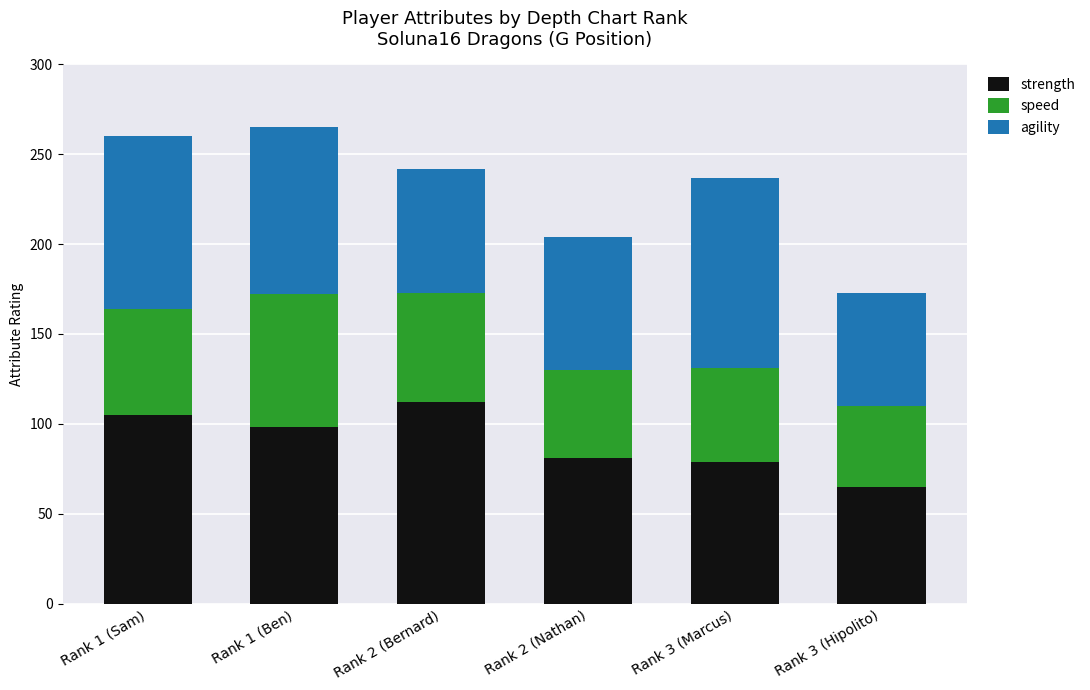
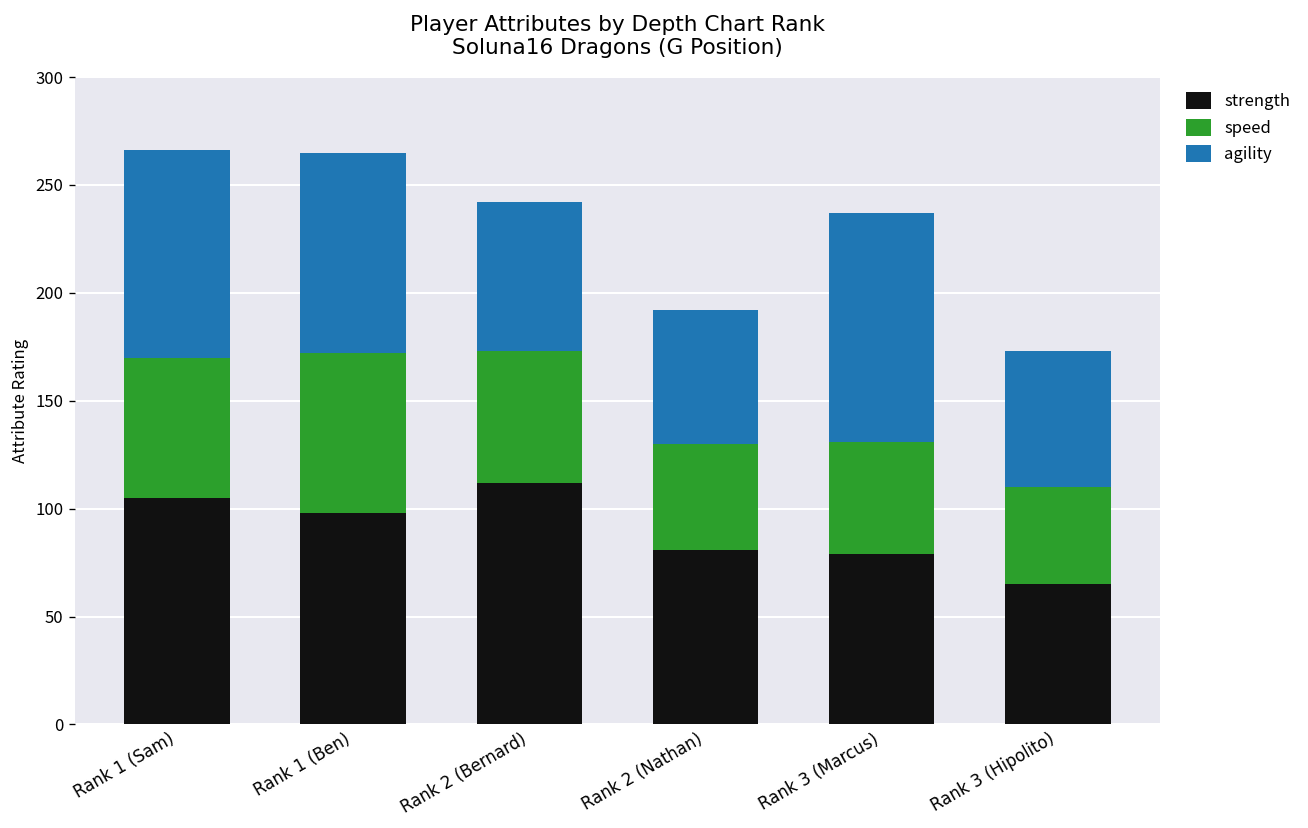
speed, Rank 1 (Sam): 59 -> 65
agility, Rank 2 (Nathan): 74 -> 62
